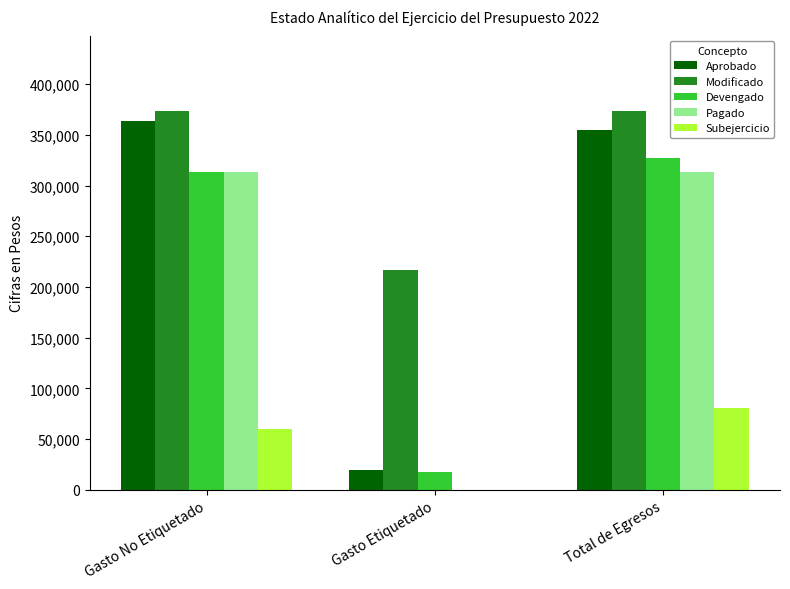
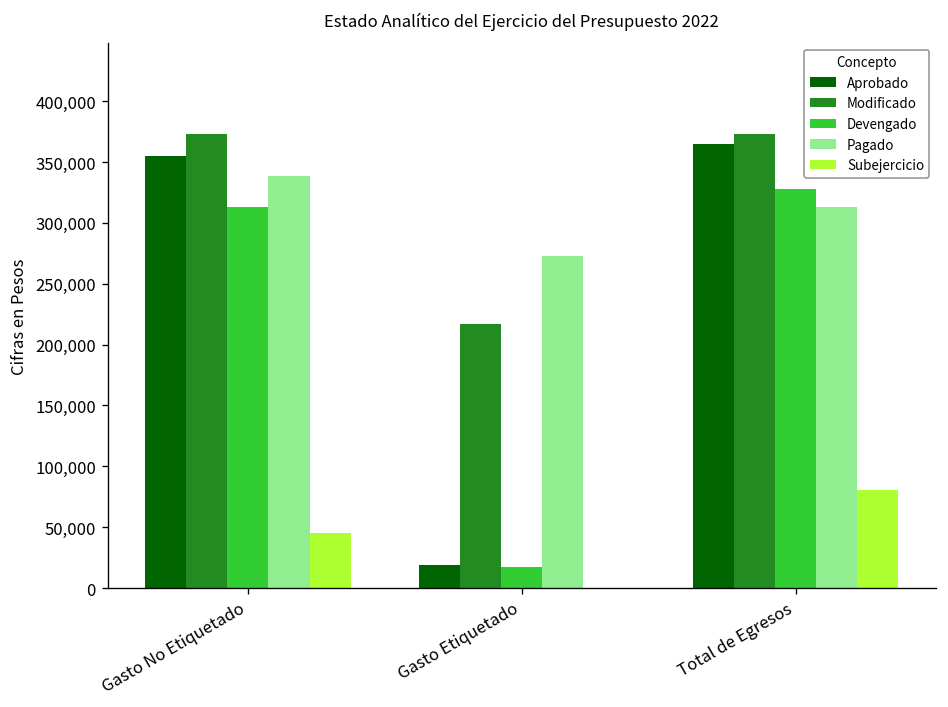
Aprobado, Gasto No Etiquetado: 364,000 -> 355,000
Pagado, Gasto No Etiquetado: 313,000 -> 338,000
Subejercicio, Gasto No Etiquetado: 60,000 -> 45,000
Pagado, Gasto Etiquetado: 0 -> 273,000
Aprobado, Total de Egresos: 355,000 -> 365,000
